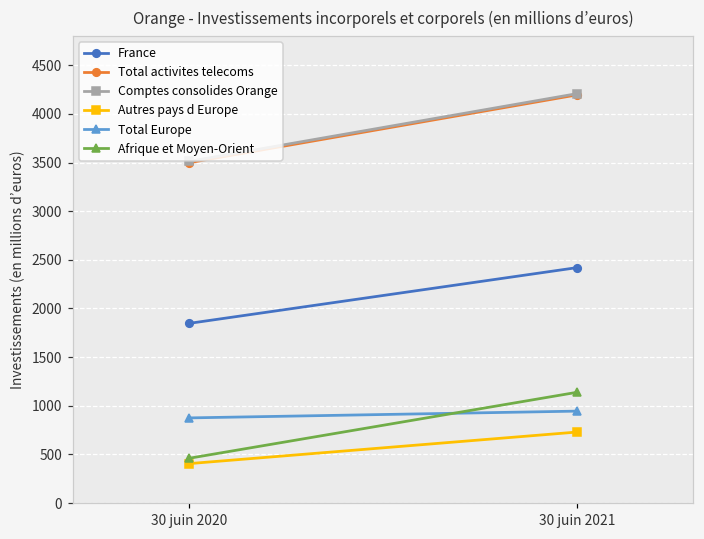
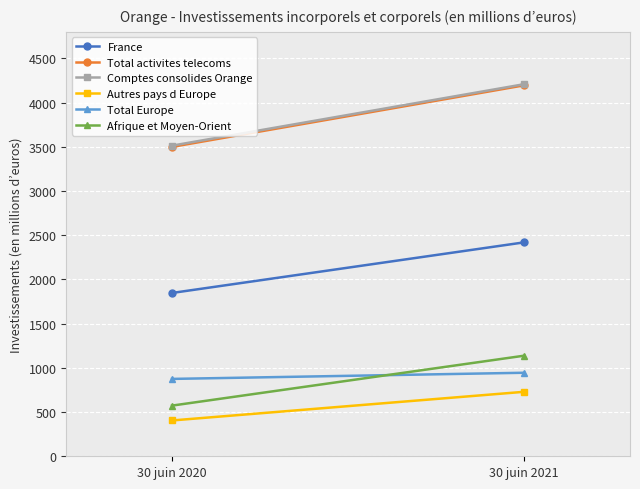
Afrique et Moyen-Orient, 30 juin 2020: 500 -> 600
